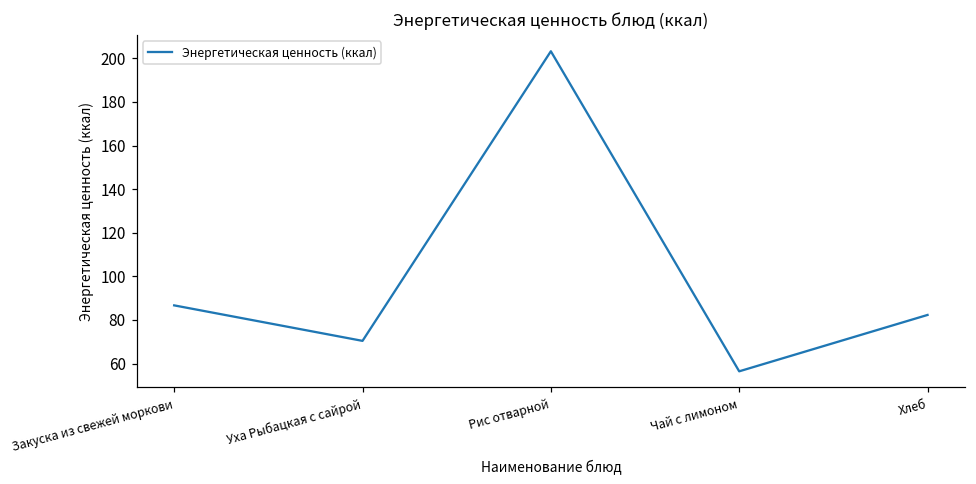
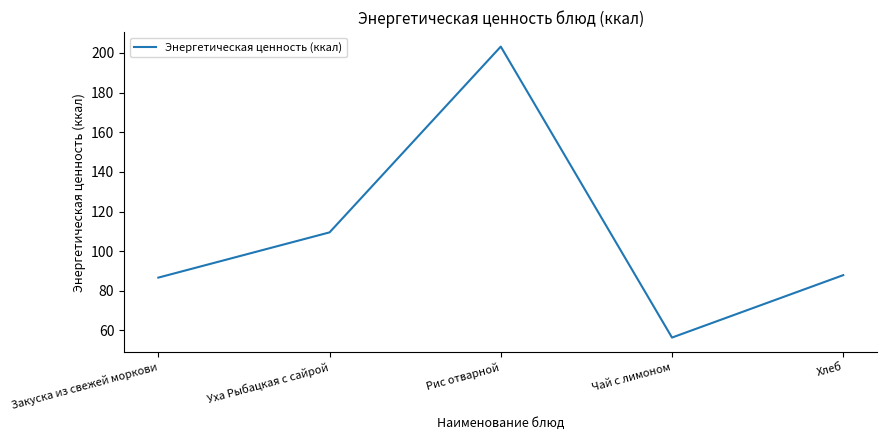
Уха Рыбацкая с сайрой: 70 -> 110
Хлеб: 82 -> 88
